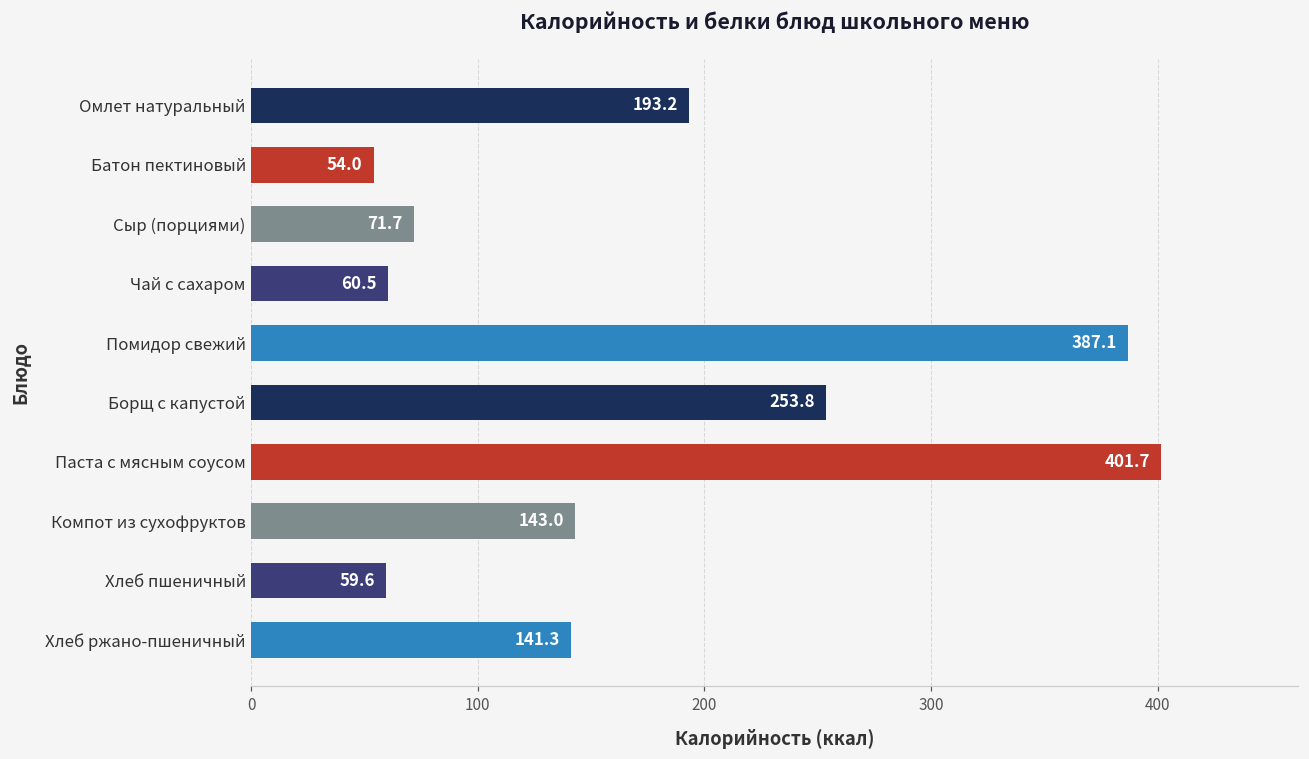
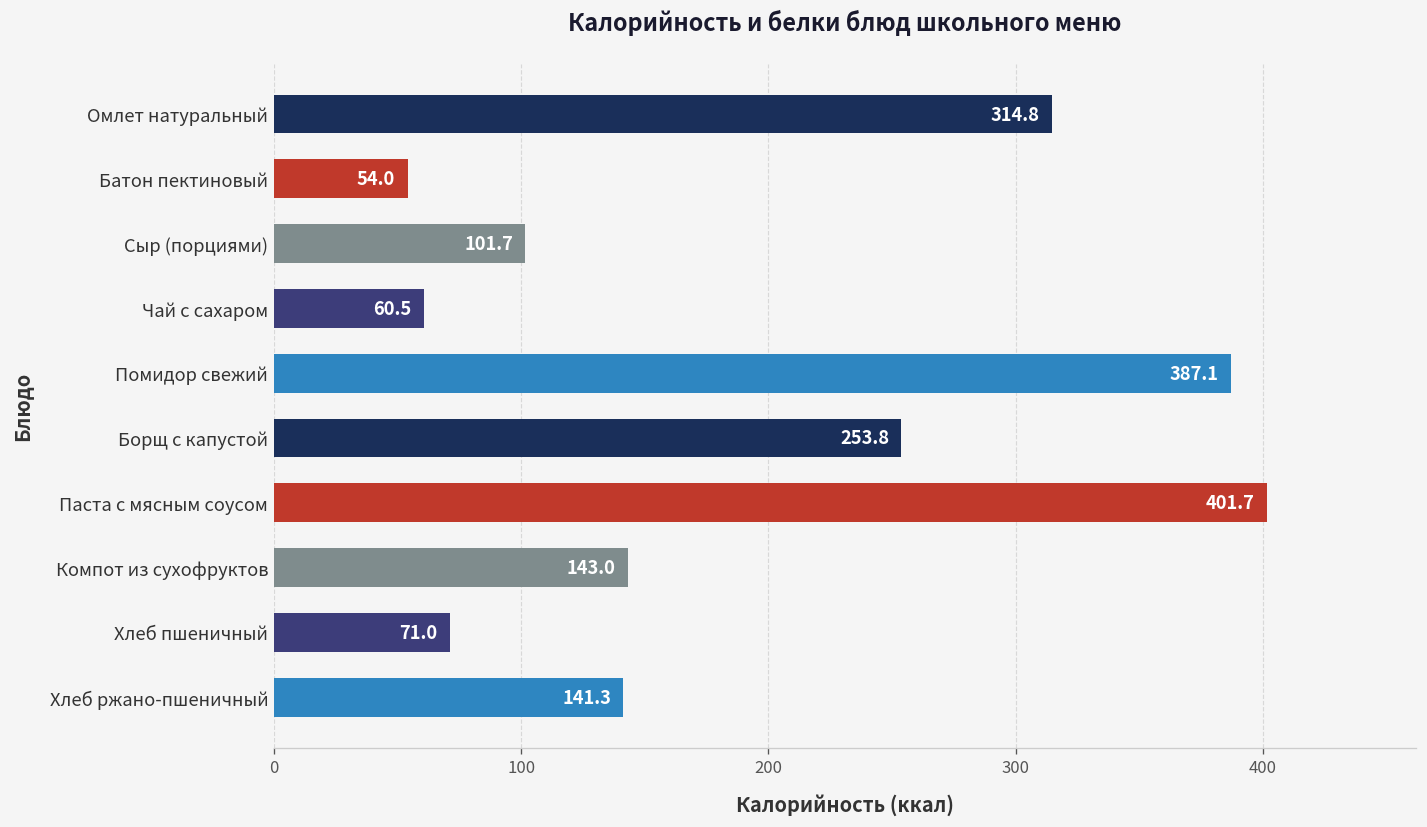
Омлет натуральный: 193.2 -> 314.8
Сыр (порциями): 71.7 -> 101.7
Хлеб пшеничный: 59.6 -> 71.0
